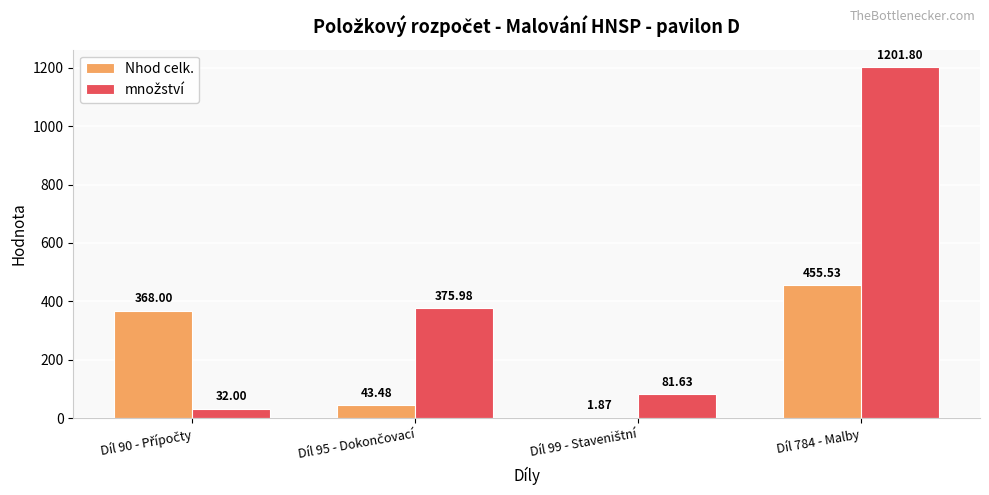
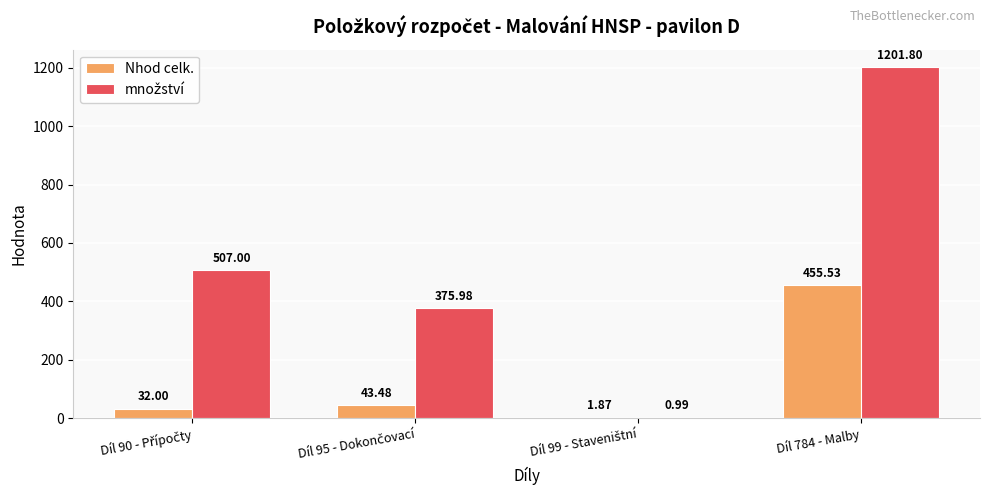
Nhod celk., Díl 90 - Přípočty: 368.00 -> 32.00
množství, Díl 90 - Přípočty: 32.00 -> 507.00
množství, Díl 99 - Staveništní: 81.63 -> 0.99
